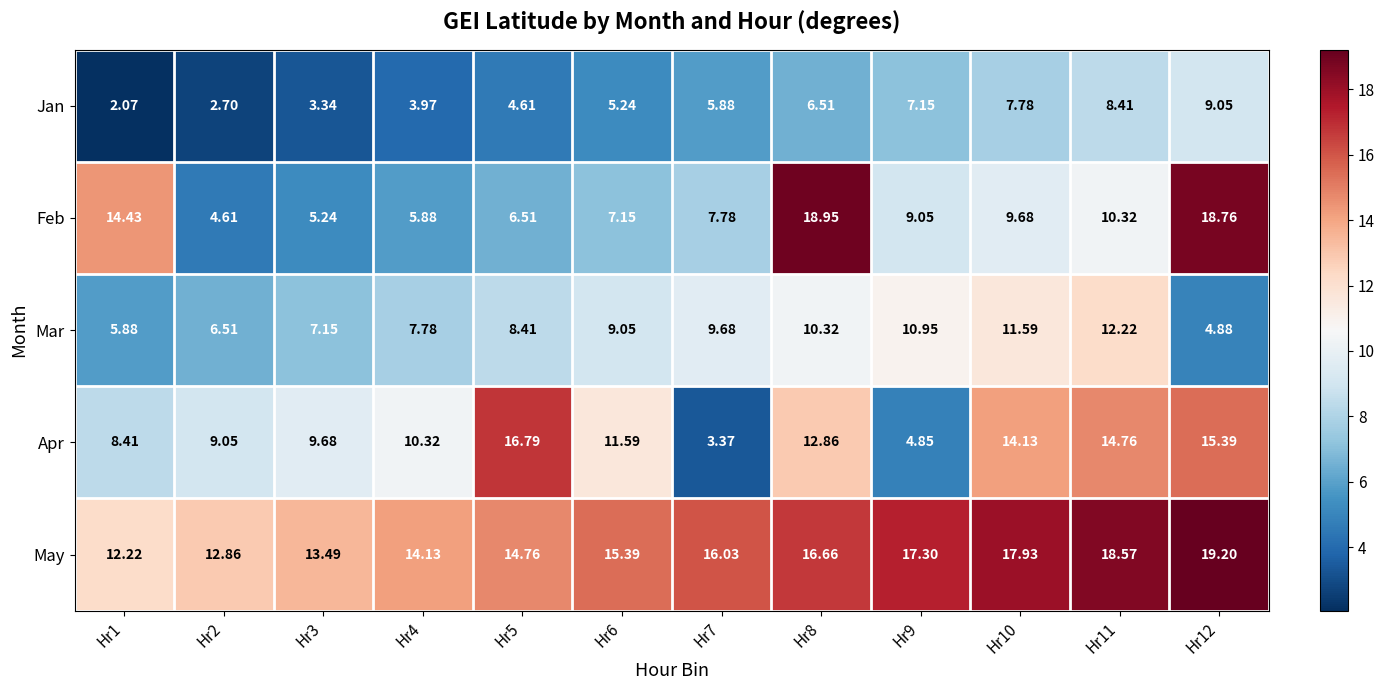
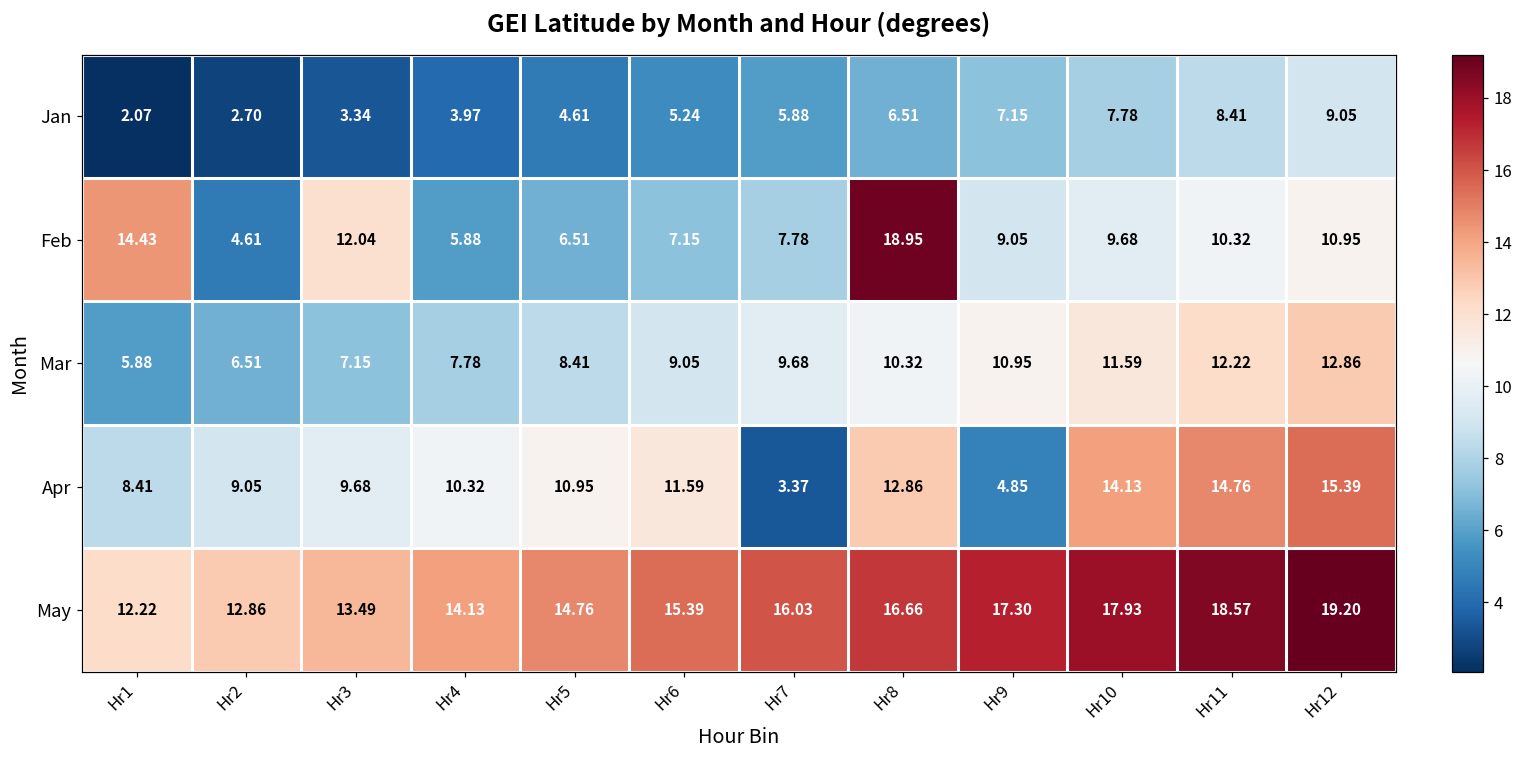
Feb, Hr3: 5.24 -> 12.04
Feb, Hr12: 18.76 -> 10.95
Mar, Hr12: 4.88 -> 12.86
Apr, Hr5: 16.79 -> 10.95
